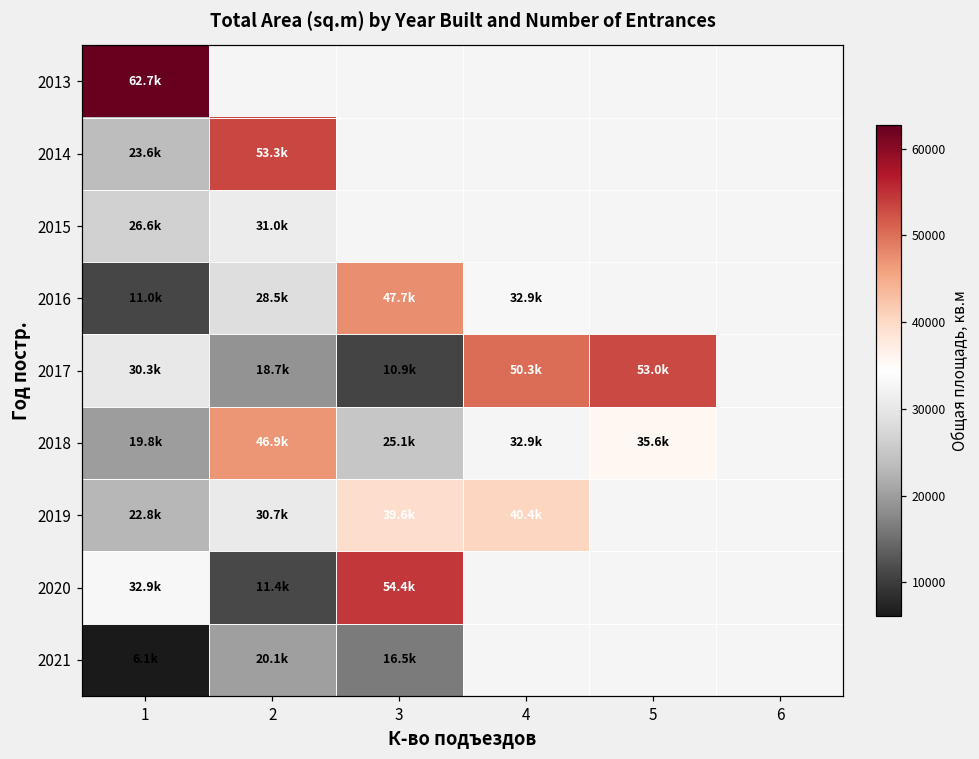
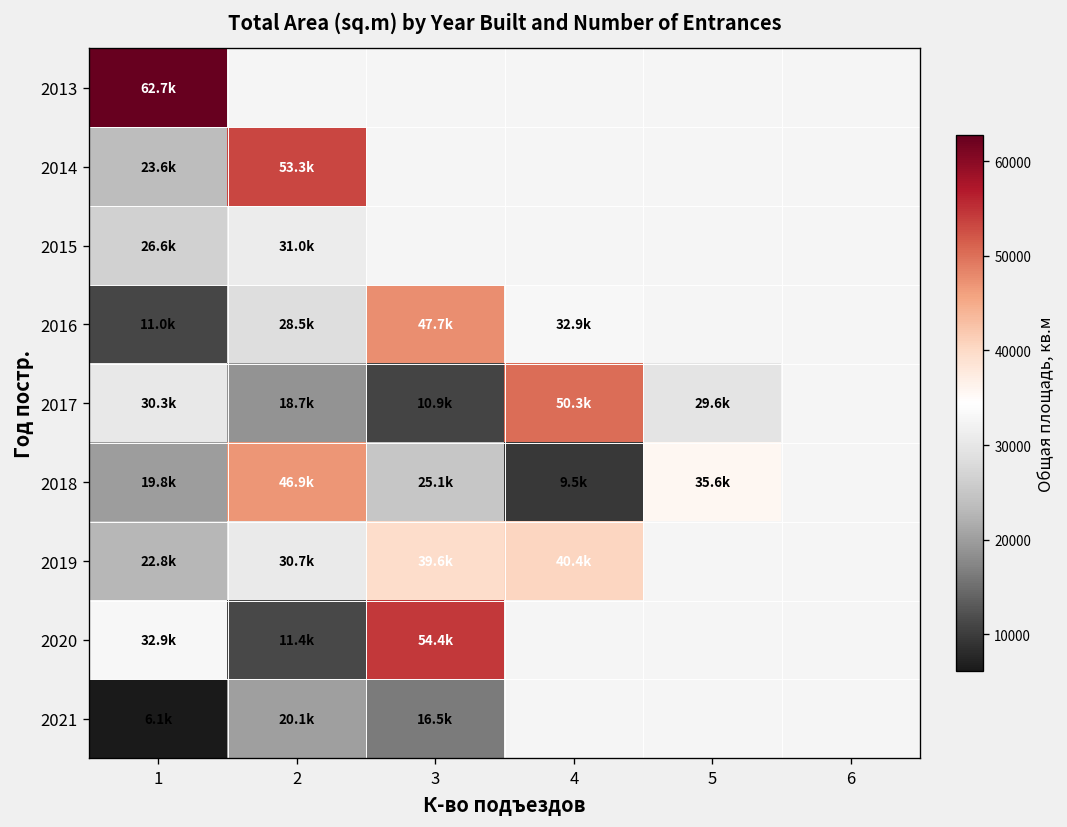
2017, 5: 53.0k -> 29.6k
2018, 4: 32.9k -> 9.5k
